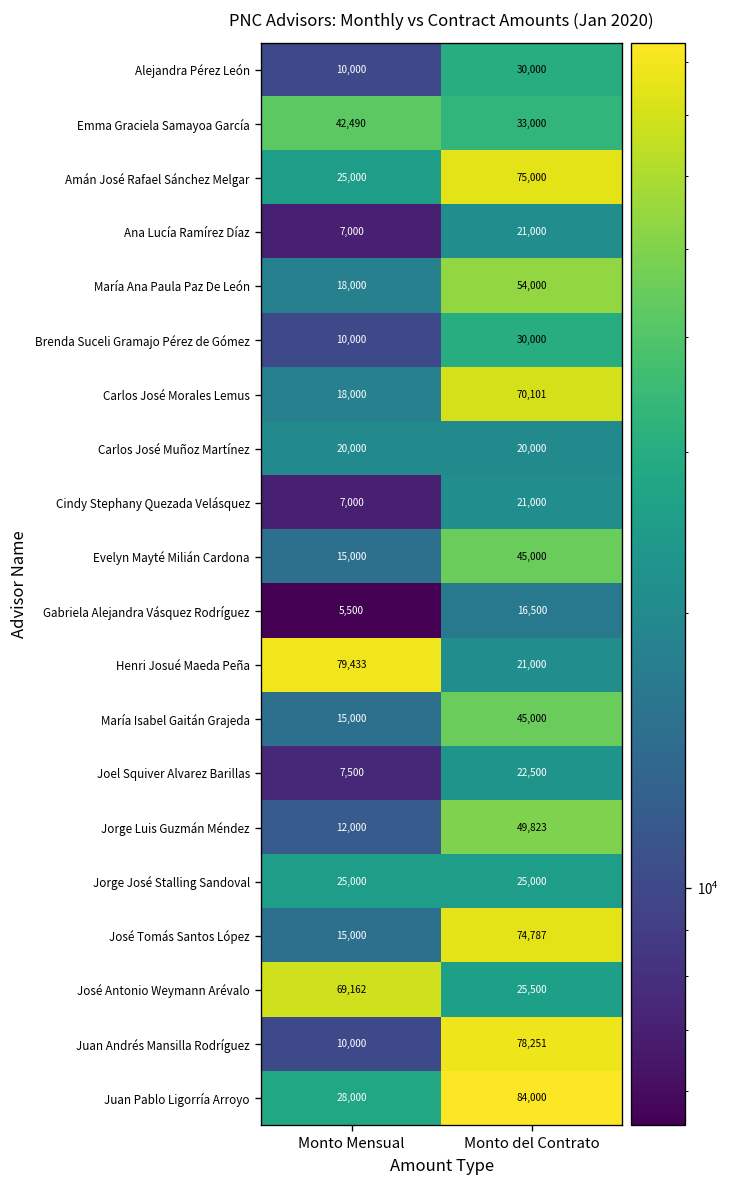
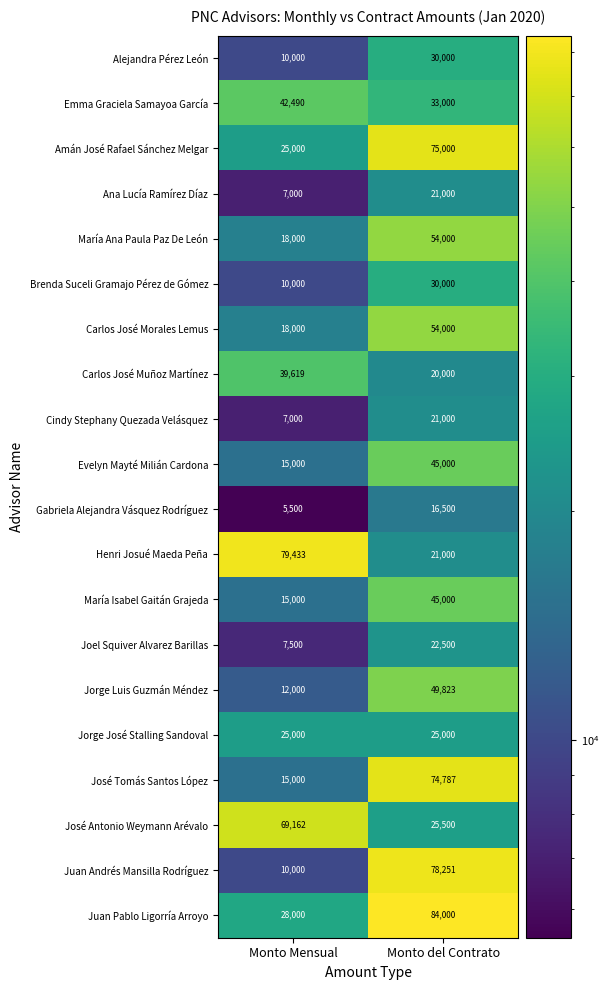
Carlos José Morales Lemus, Monto del Contrato: 70,101 -> 54,000
Carlos José Muñoz Martínez, Monto Mensual: 20,000 -> 39,619
